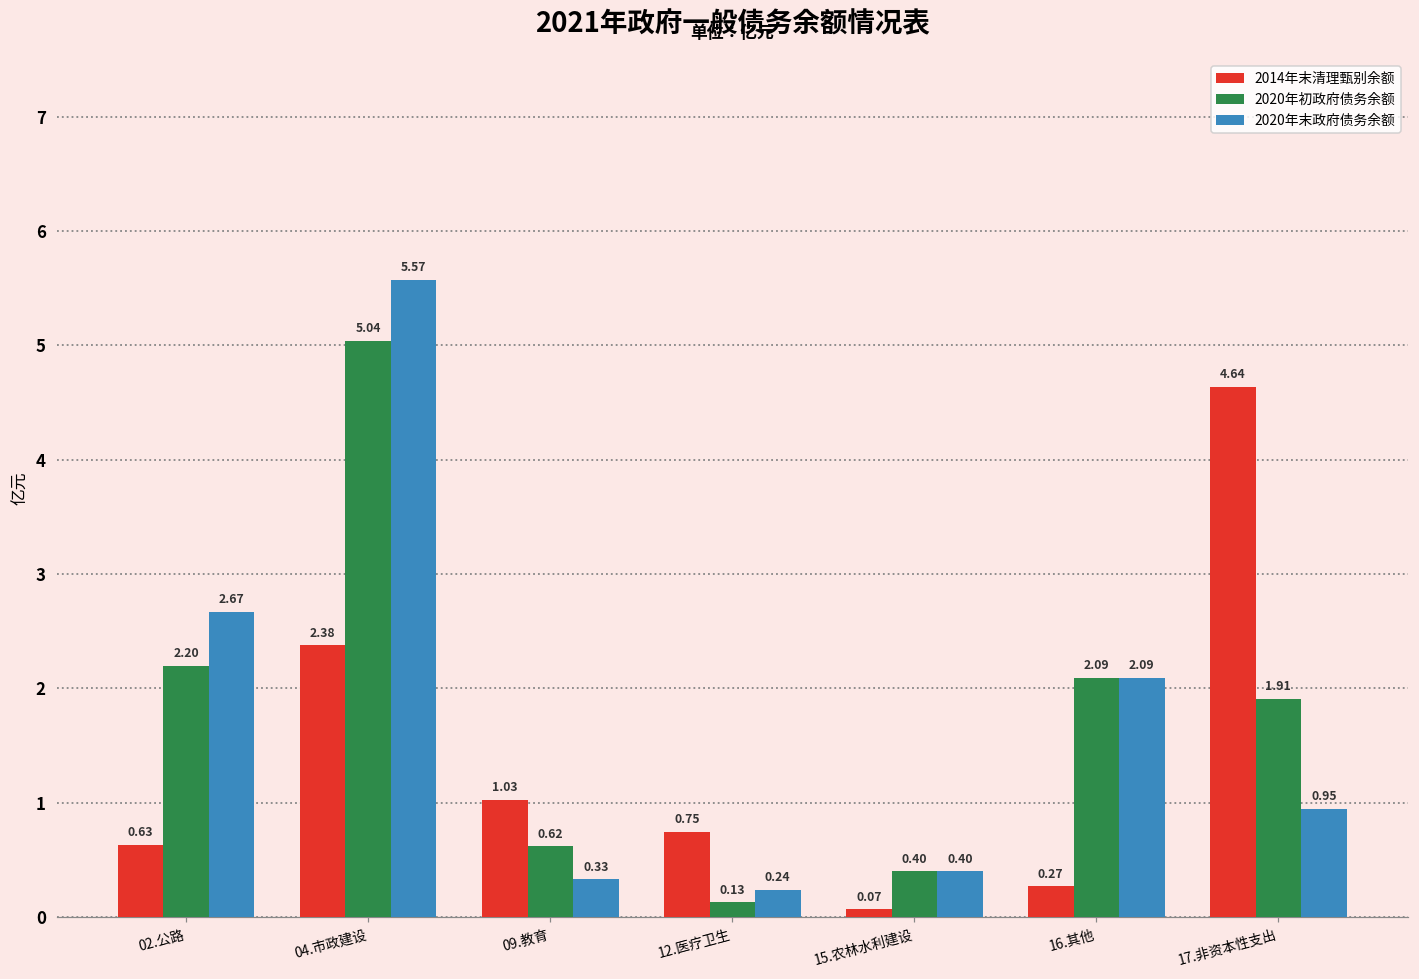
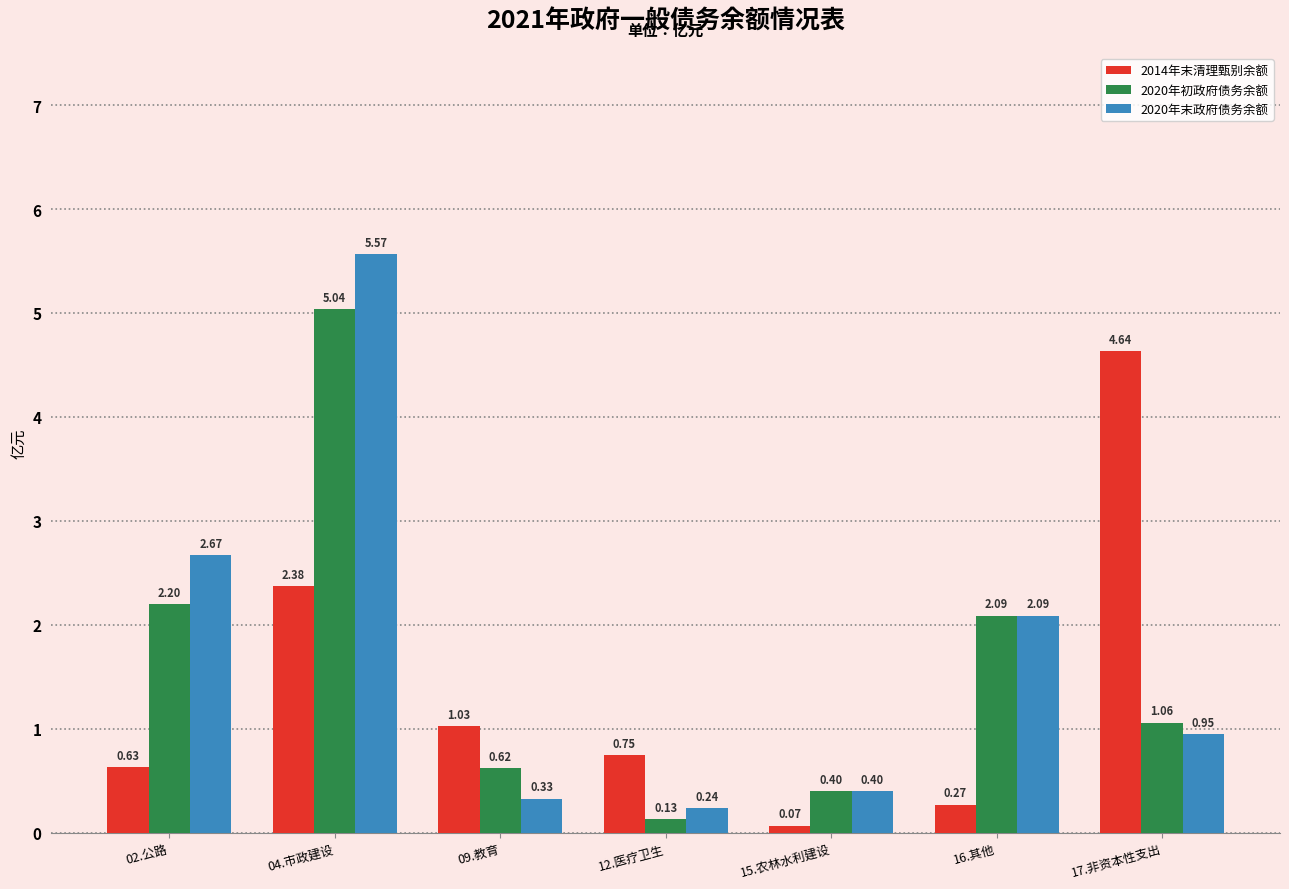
2020年初政府债务余额, 17.非资本性支出: 1.91 -> 1.06
